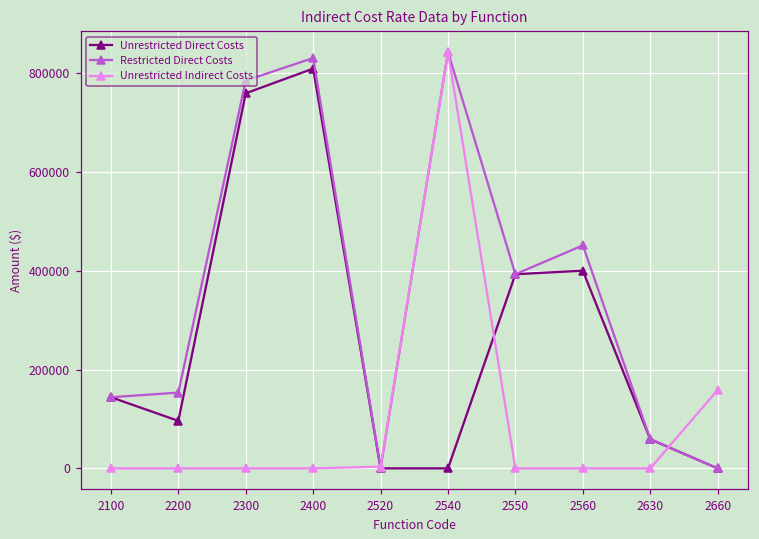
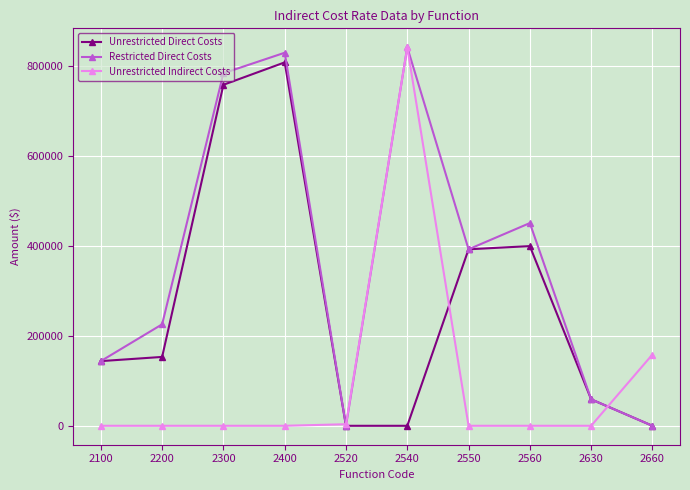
Unrestricted Direct Costs, 2200: 100000 -> 150000
Restricted Direct Costs, 2200: 150000 -> 230000
